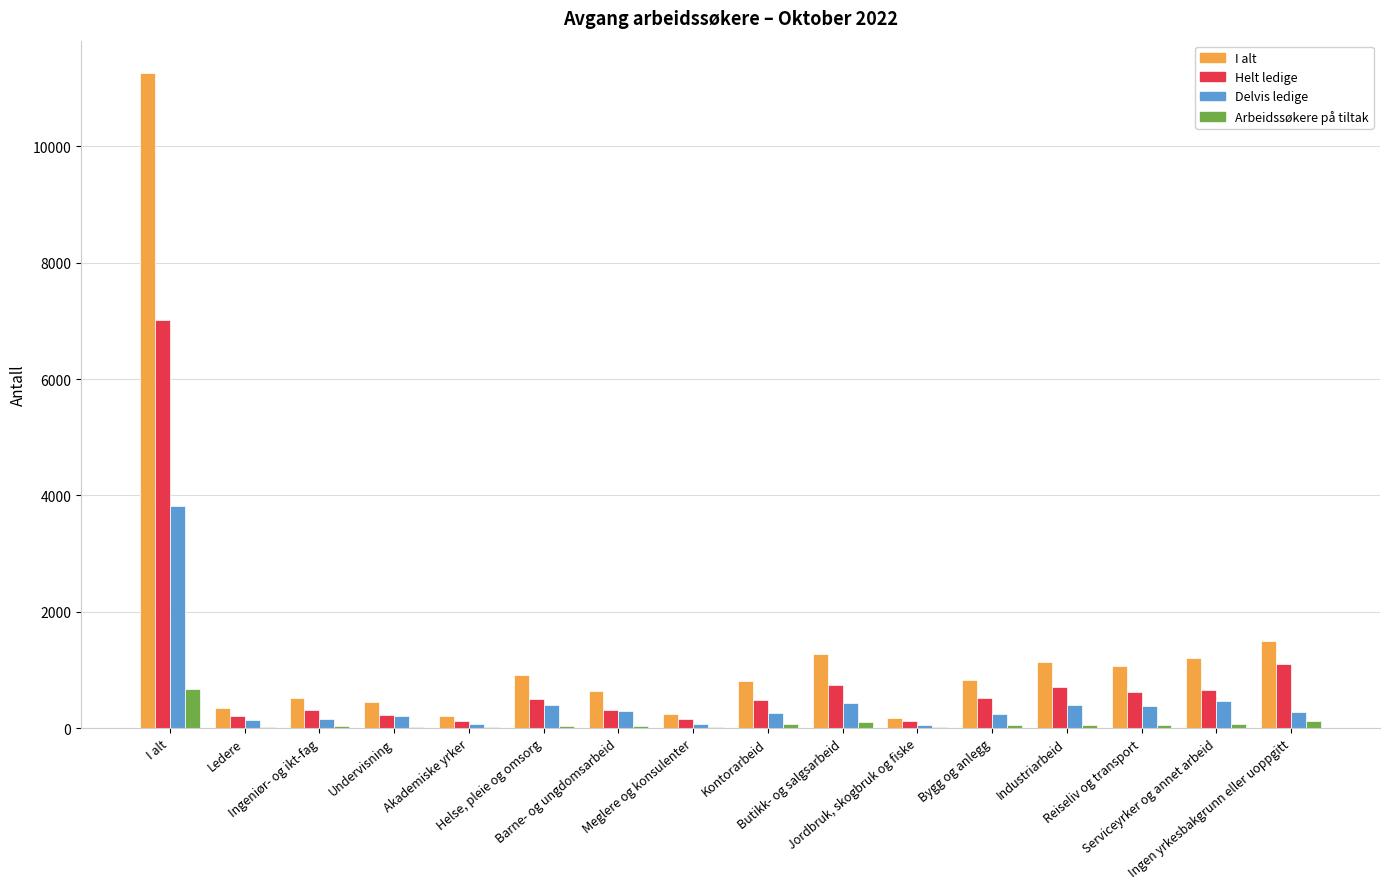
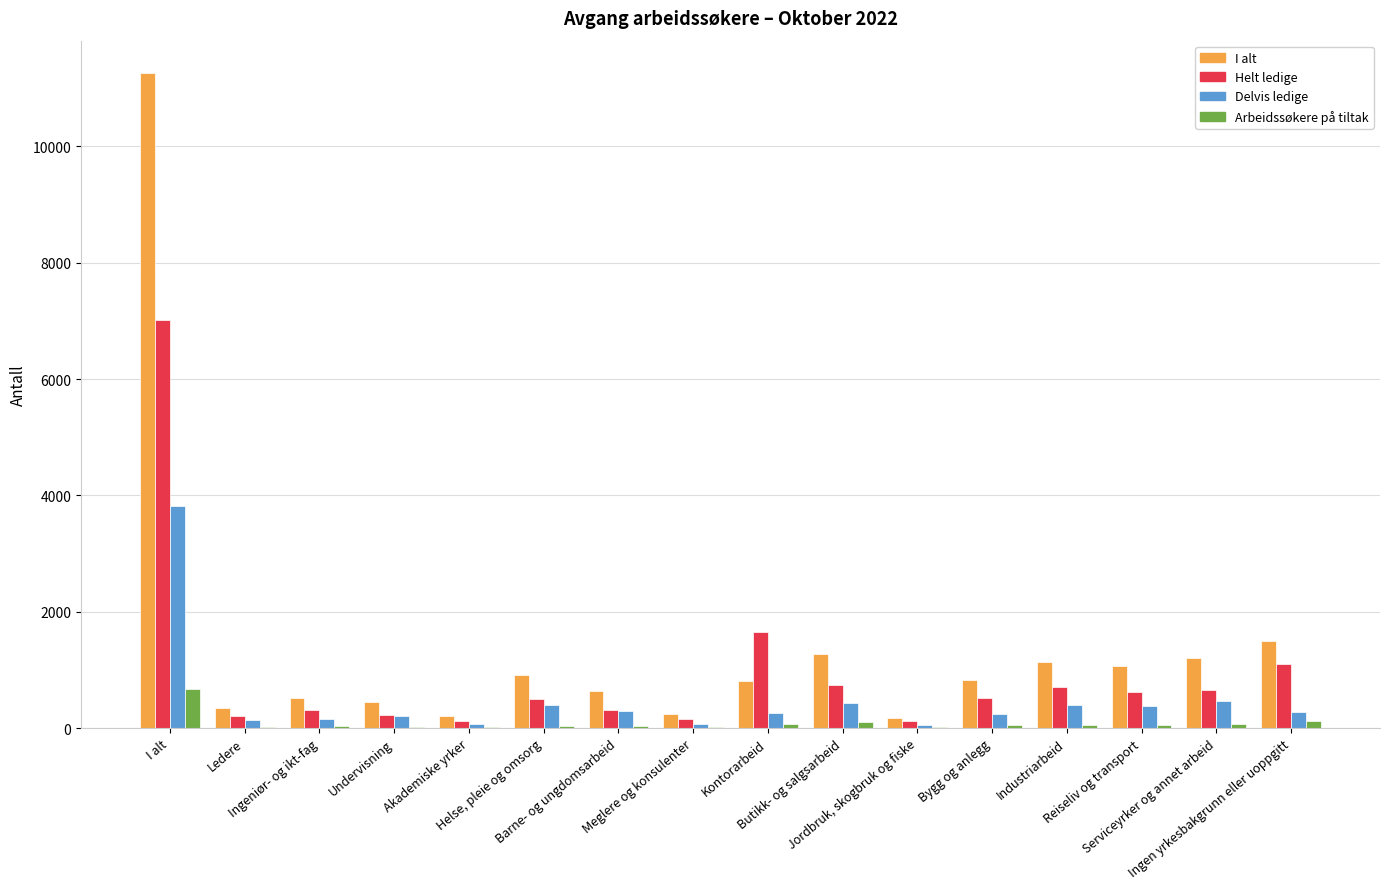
Helt ledige, Kontorarbeid: 500 -> 1700
